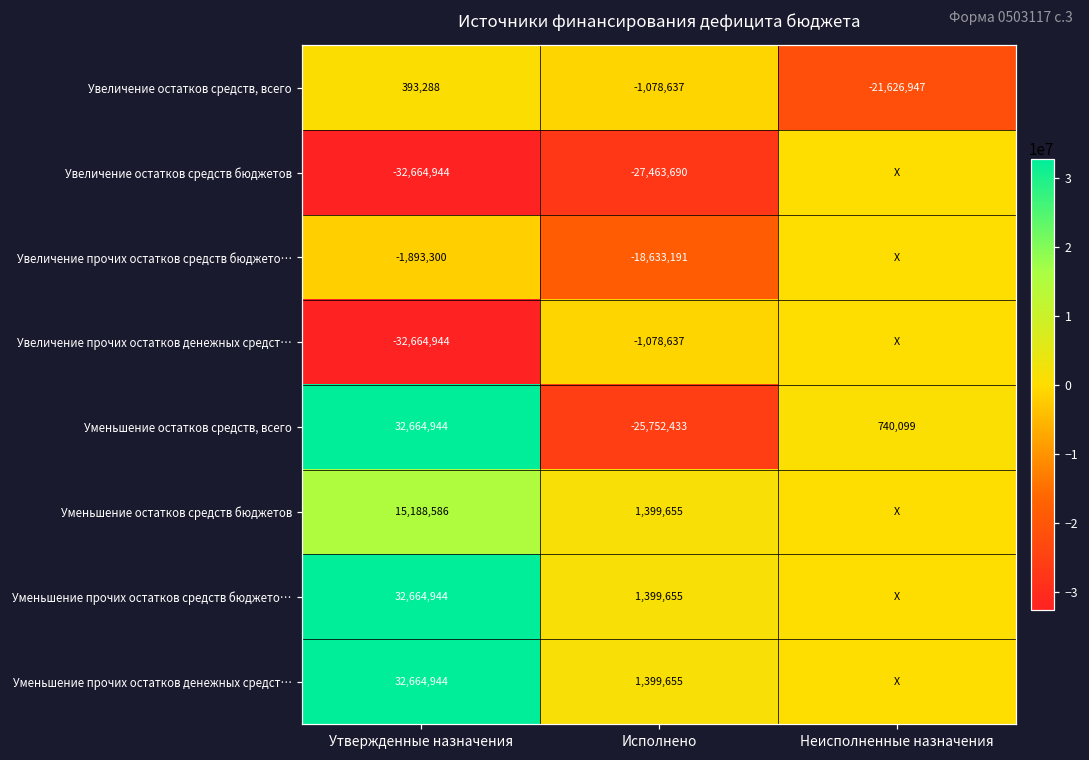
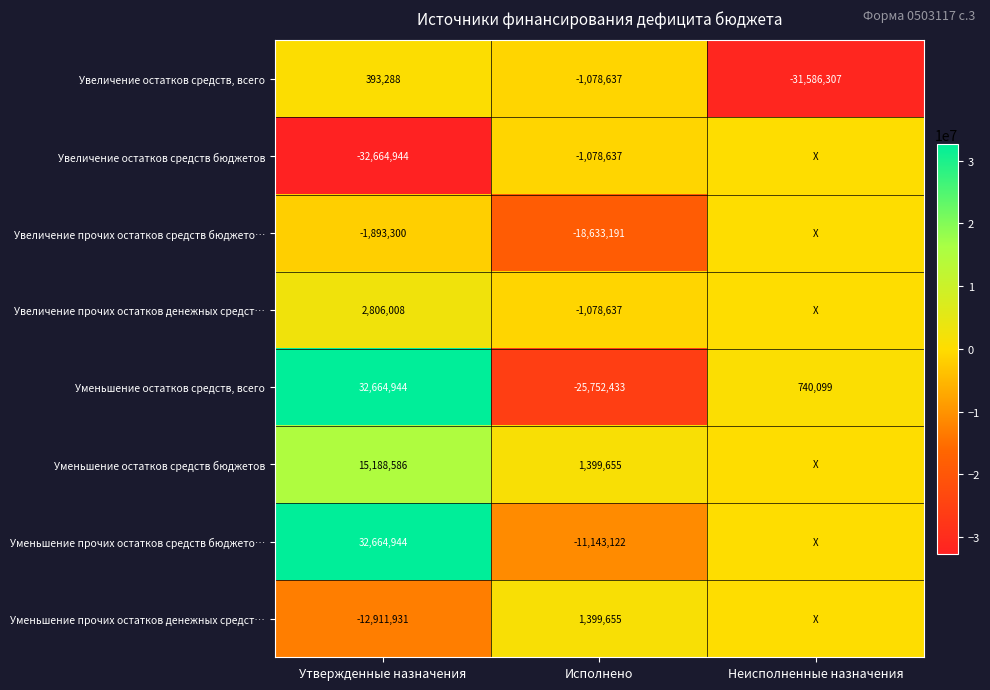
Увеличение остатков средств, всего, Неисполненные назначения: -21,626,947 -> -31,586,307
Увеличение остатков средств бюджетов, Исполнено: -27,463,690 -> -1,078,637
Увеличение прочих остатков денежных средст…, Утвержденные назначения: -32,664,944 -> 2,806,008
Уменьшение прочих остатков средств бюджето…, Исполнено: 1,399,655 -> -11,143,122
Уменьшение прочих остатков денежных средст…, Утвержденные назначения: 32,664,944 -> -12,911,931
